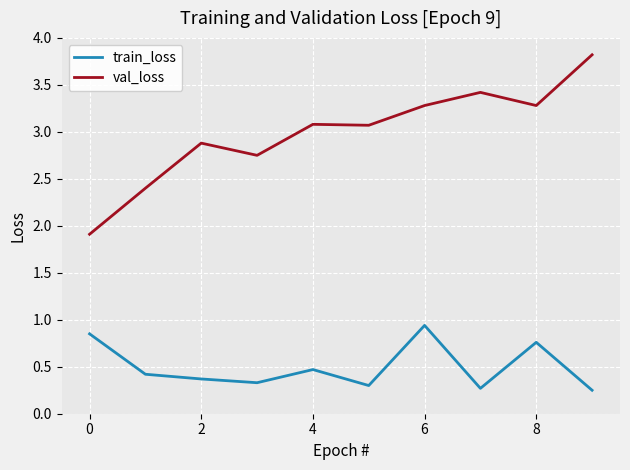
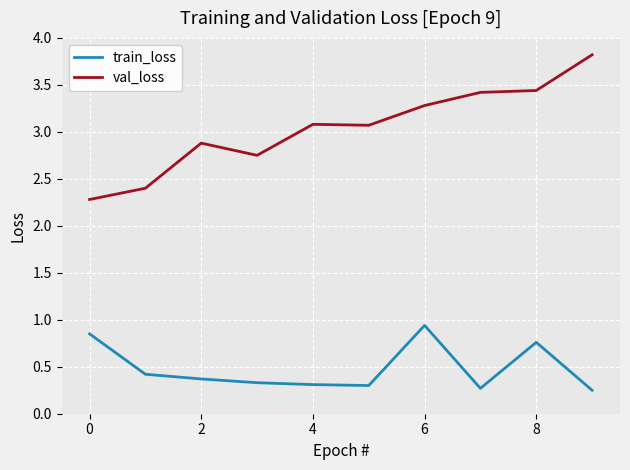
val_loss, 0: 1.9 -> 2.3
train_loss, 4: 0.5 -> 0.3
val_loss, 8: 3.3 -> 3.4
